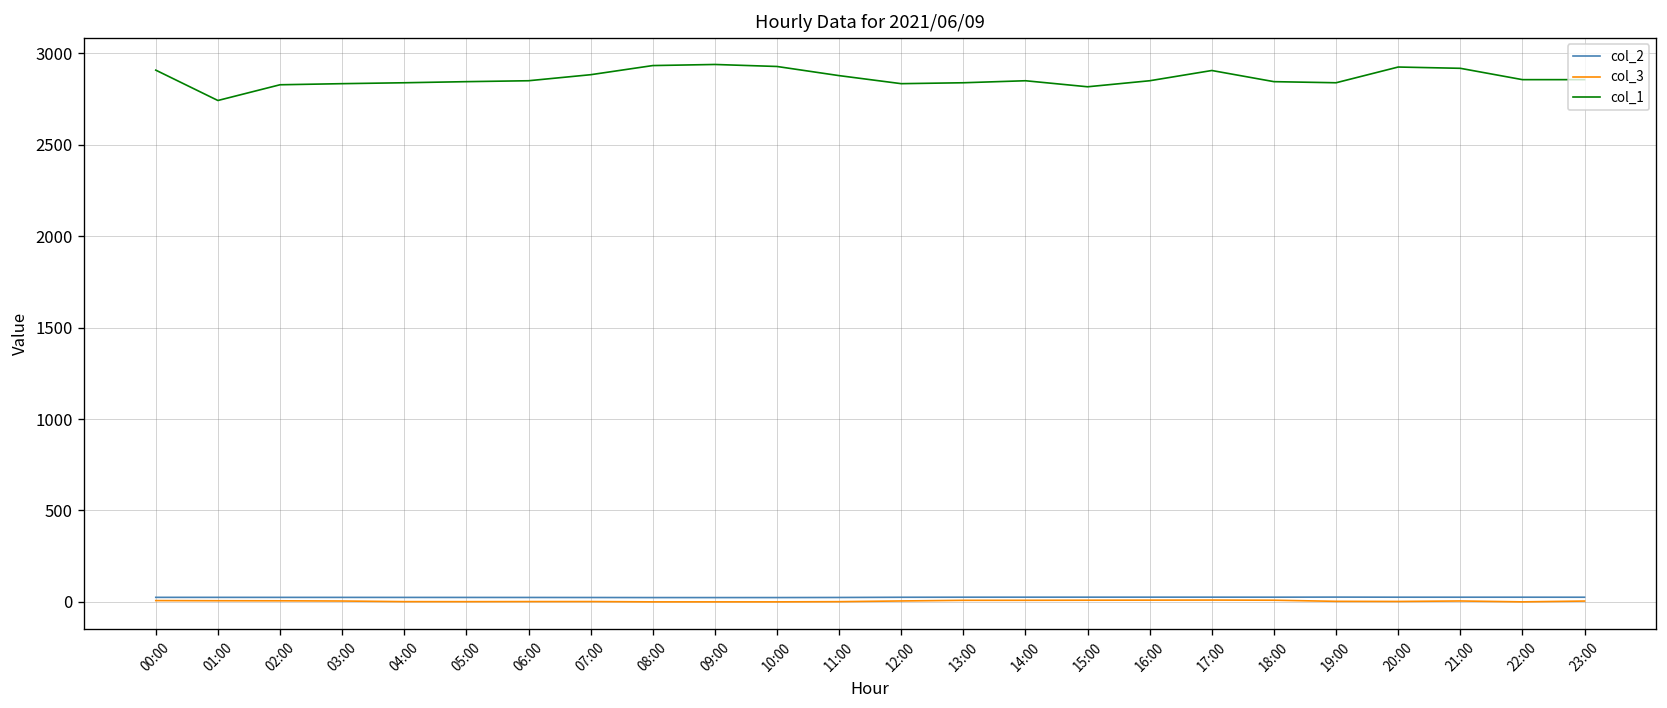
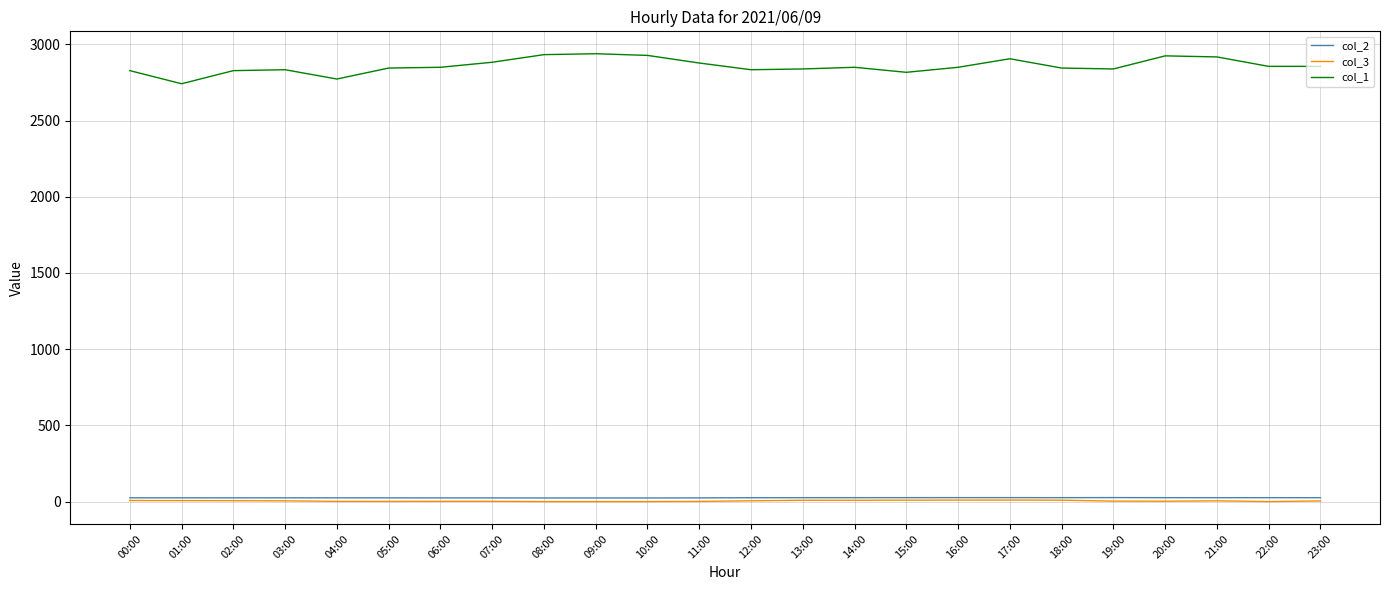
col_1, 00:00: 2910 -> 2830
col_1, 04:00: 2840 -> 2770
